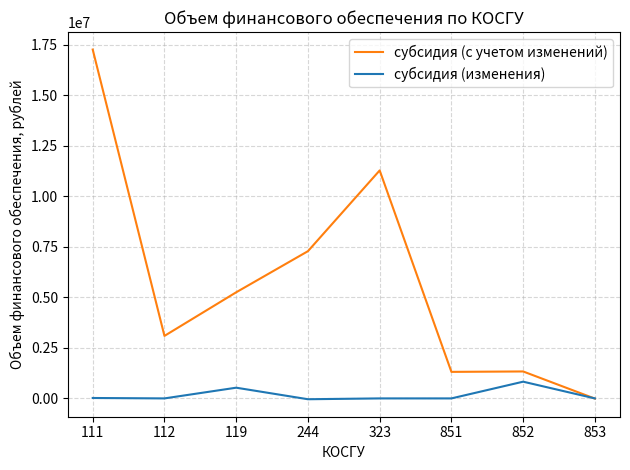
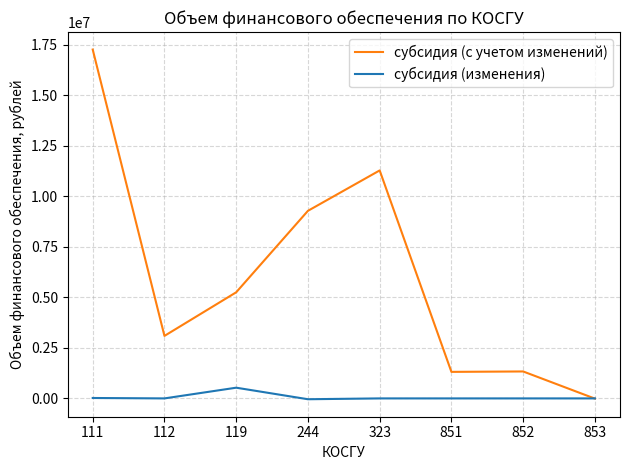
субсидия (с учетом изменений), 244: 7300000 -> 9300000
субсидия (изменения), 852: 800000 -> 0
